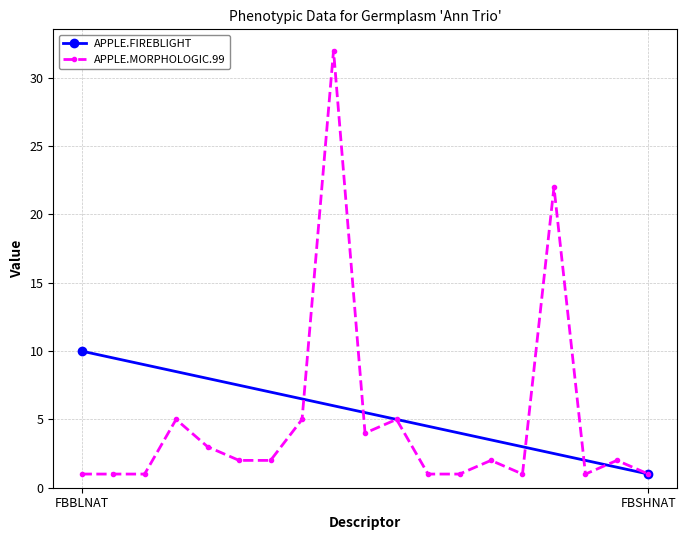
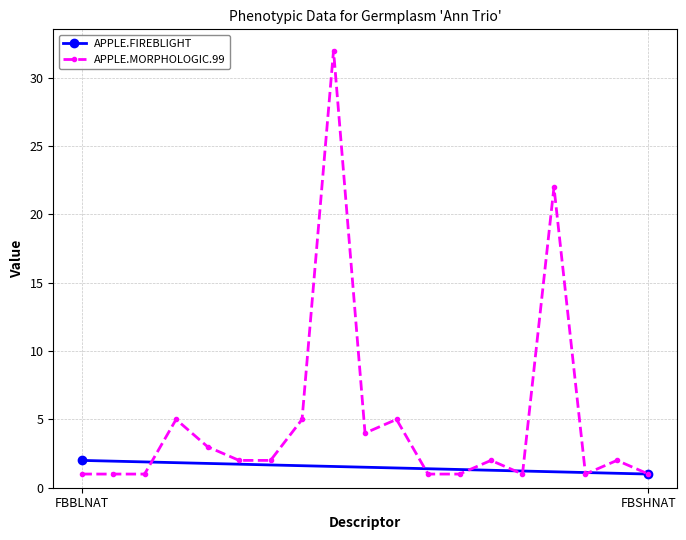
APPLE.FIREBLIGHT, FBBLNAT: 10 -> 2
